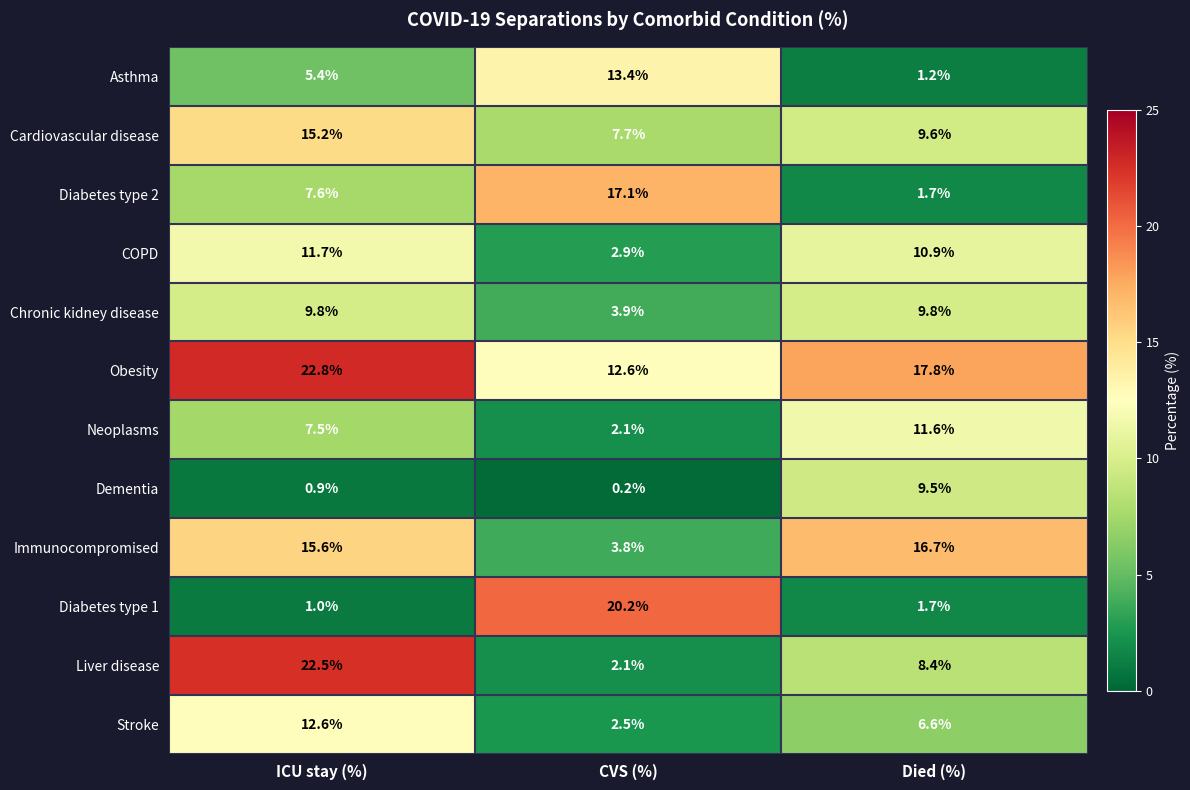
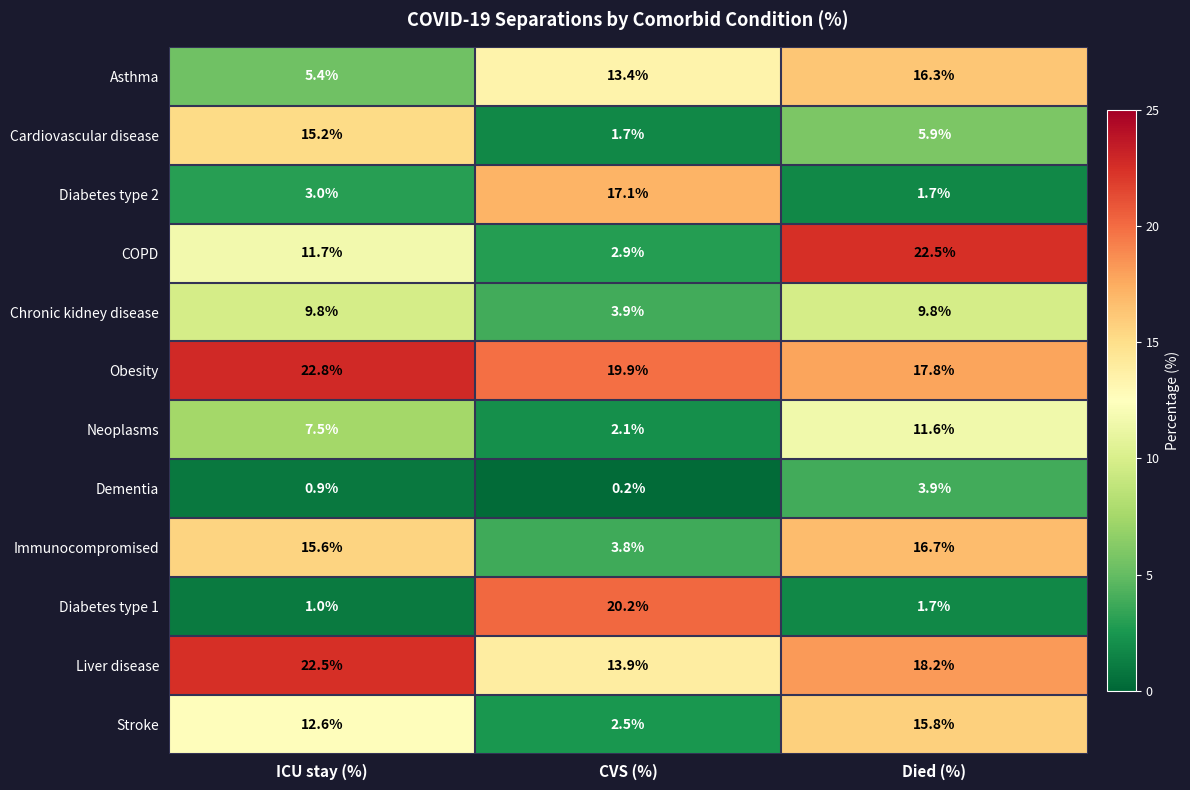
Asthma, Died (%): 1.2% -> 16.3%
Cardiovascular disease, CVS (%): 7.7% -> 1.7%
Cardiovascular disease, Died (%): 9.6% -> 5.9%
Diabetes type 2, ICU stay (%): 7.6% -> 3.0%
COPD, Died (%): 10.9% -> 22.5%
Obesity, CVS (%): 12.6% -> 19.9%
Dementia, Died (%): 9.5% -> 3.9%
Liver disease, CVS (%): 2.1% -> 13.9%
Liver disease, Died (%): 8.4% -> 18.2%
Stroke, Died (%): 6.6% -> 15.8%
